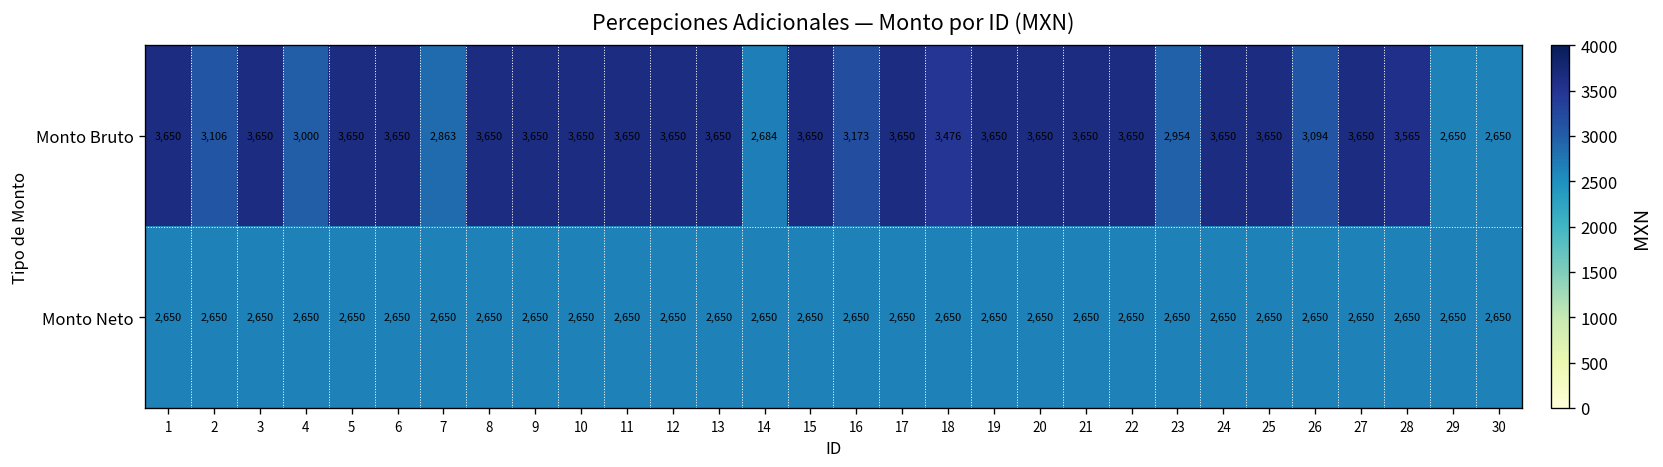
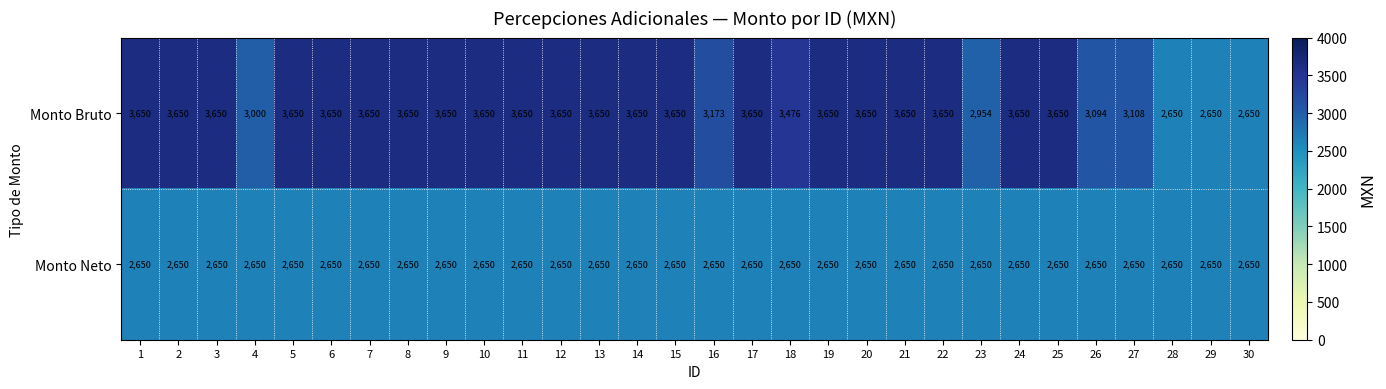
Monto Bruto, 2: 3,106 -> 3,650
Monto Bruto, 7: 2,863 -> 3,650
Monto Bruto, 14: 2,684 -> 3,650
Monto Bruto, 27: 3,650 -> 3,108
Monto Bruto, 28: 3,565 -> 2,650
